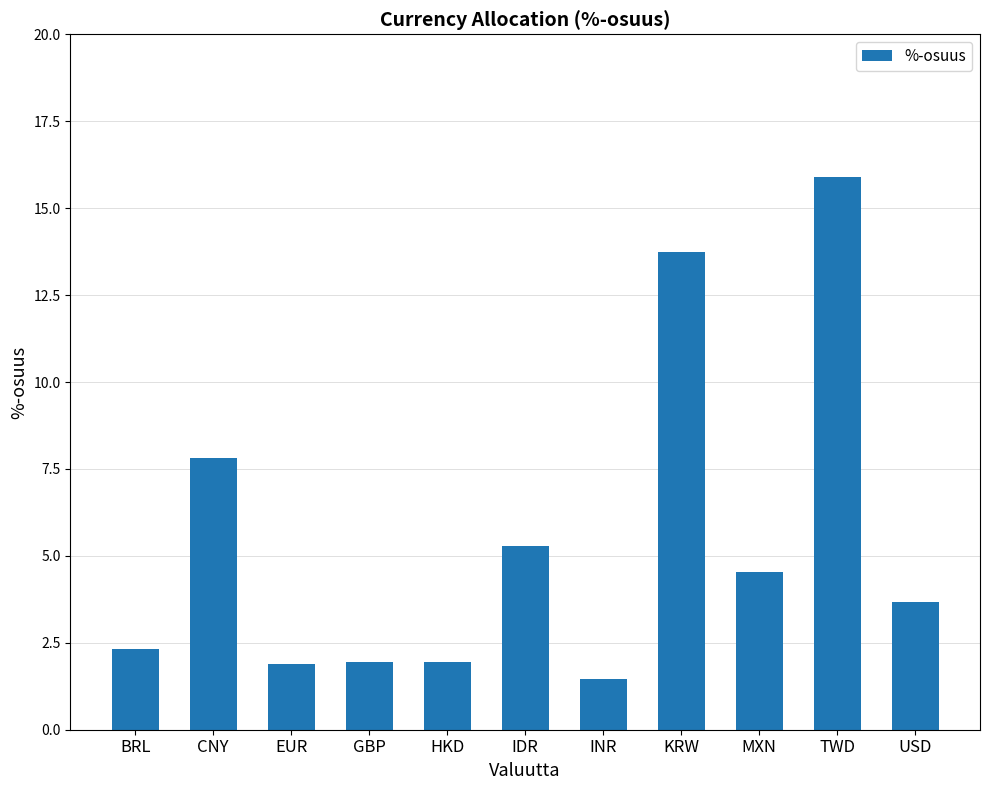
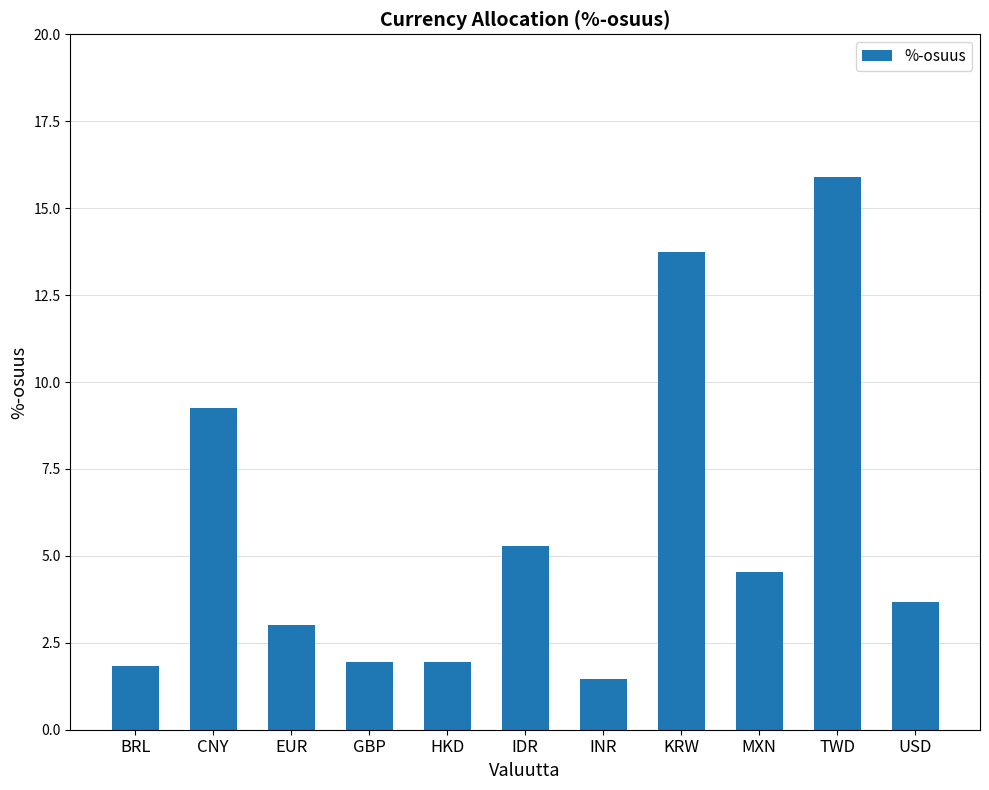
BRL: 2.3 -> 1.8
CNY: 7.8 -> 9.3
EUR: 1.9 -> 3.0
